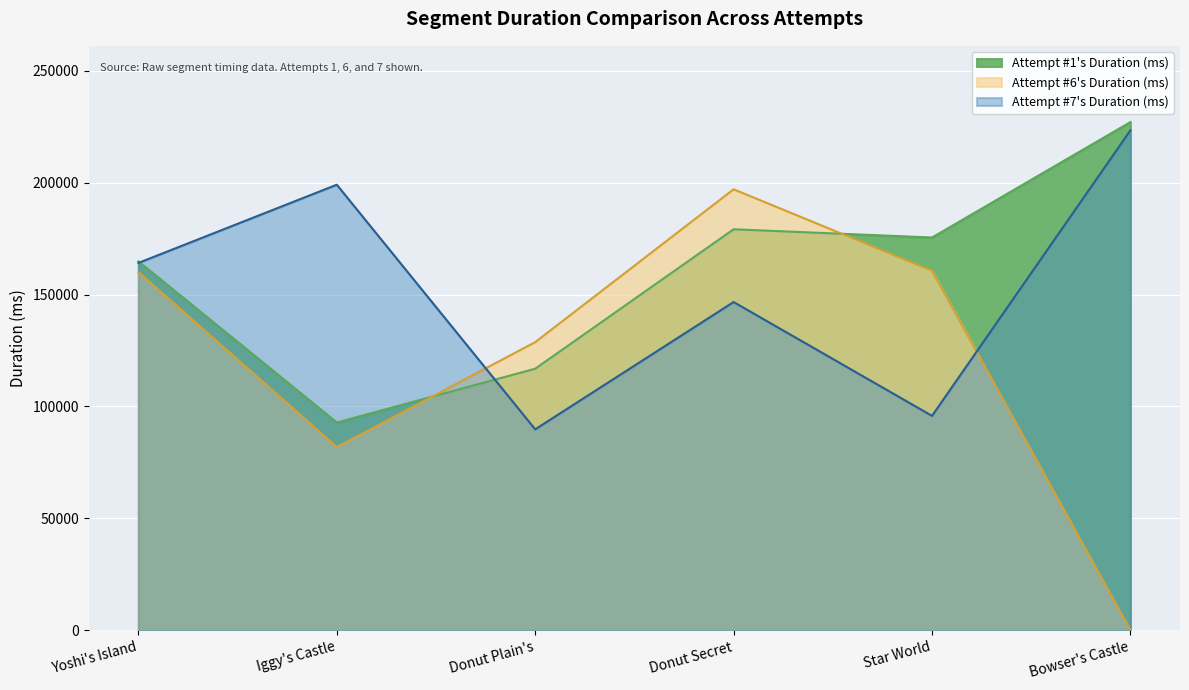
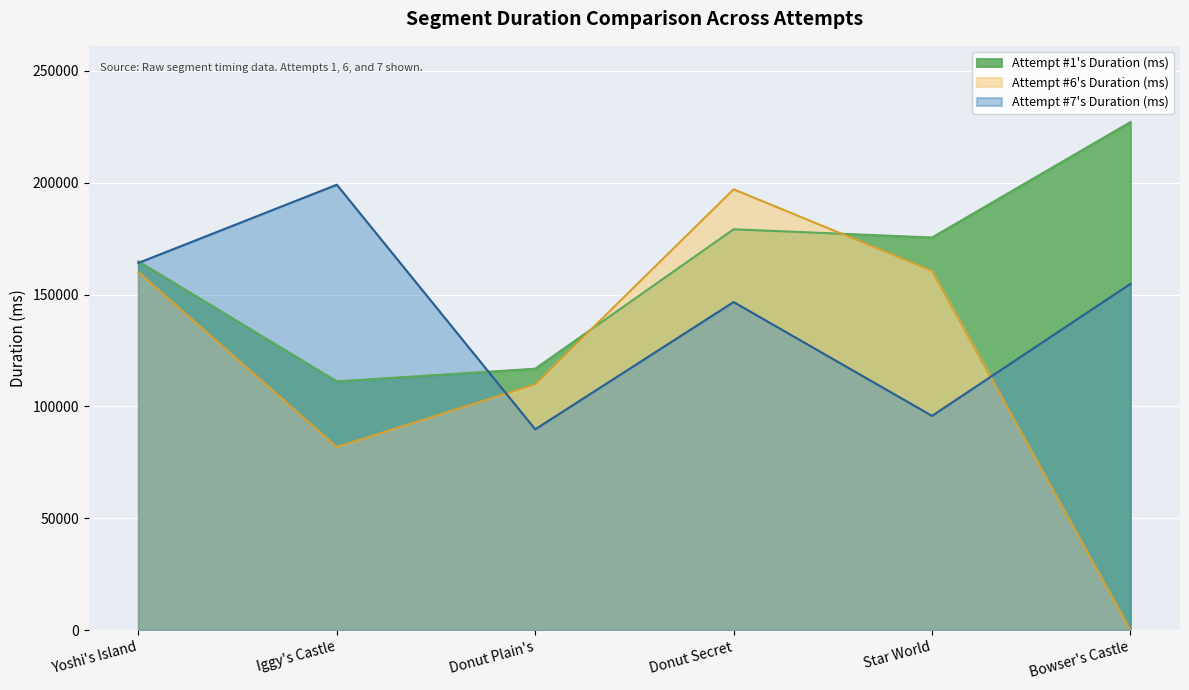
Attempt #1's Duration (ms), Iggy's Castle: 93000 -> 111000
Attempt #6's Duration (ms), Donut Plain's: 129000 -> 110000
Attempt #7's Duration (ms), Bowser's Castle: 223000 -> 155000
